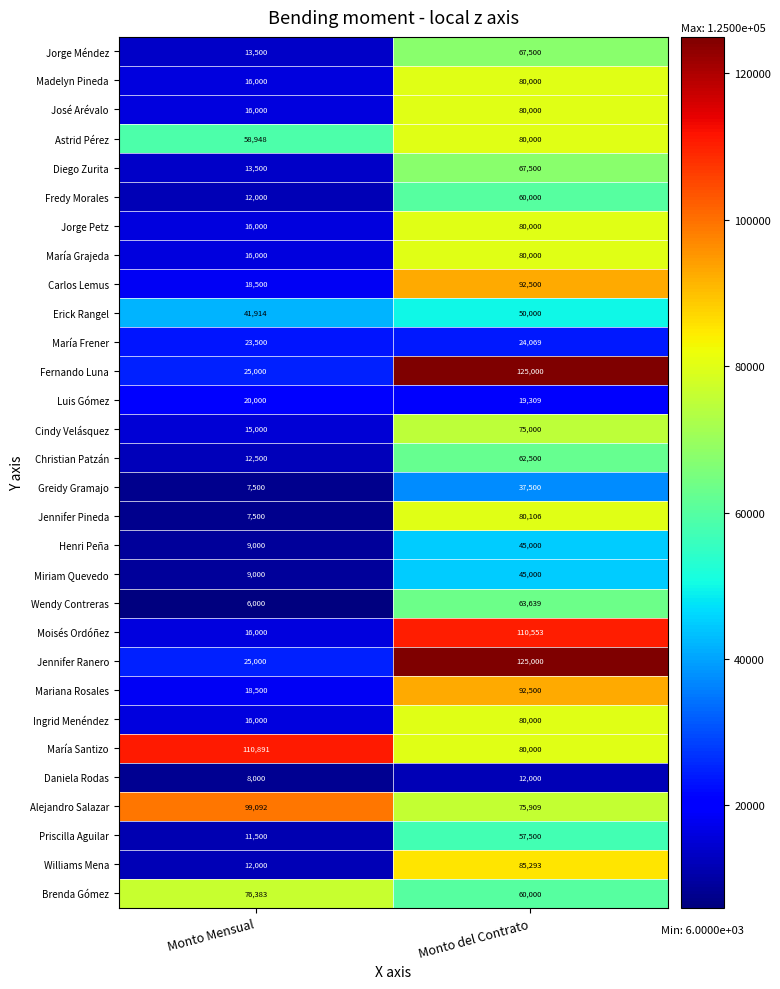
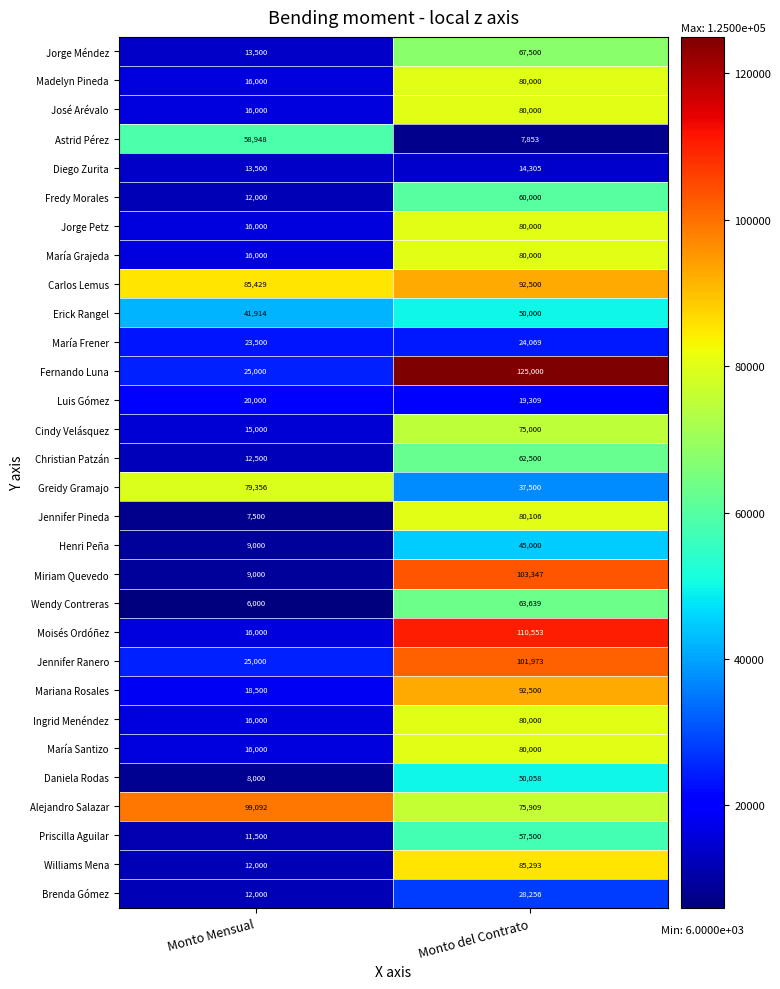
Astrid Pérez, Monto del Contrato: 80,000 -> 7,853
Diego Zurita, Monto del Contrato: 67,500 -> 14,305
Carlos Lemus, Monto Mensual: 18,500 -> 85,429
Greidy Gramajo, Monto Mensual: 7,500 -> 79,356
Miriam Quevedo, Monto del Contrato: 45,000 -> 103,347
Jennifer Ranero, Monto del Contrato: 125,000 -> 101,973
María Santizo, Monto Mensual: 110,891 -> 16,000
Daniela Rodas, Monto del Contrato: 12,000 -> 50,058
Brenda Gómez, Monto Mensual: 76,383 -> 12,000
Brenda Gómez, Monto del Contrato: 60,000 -> 28,256
